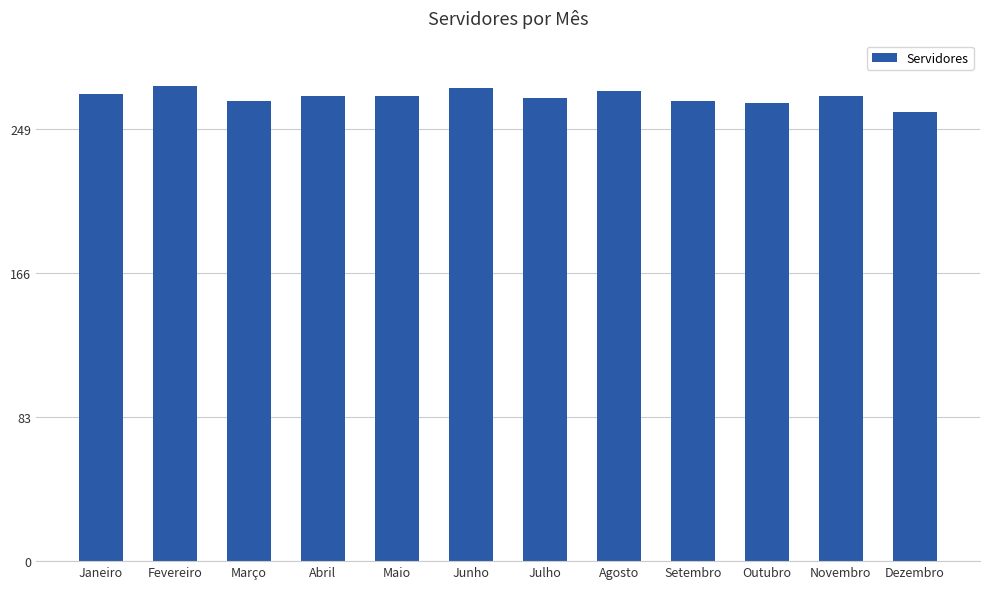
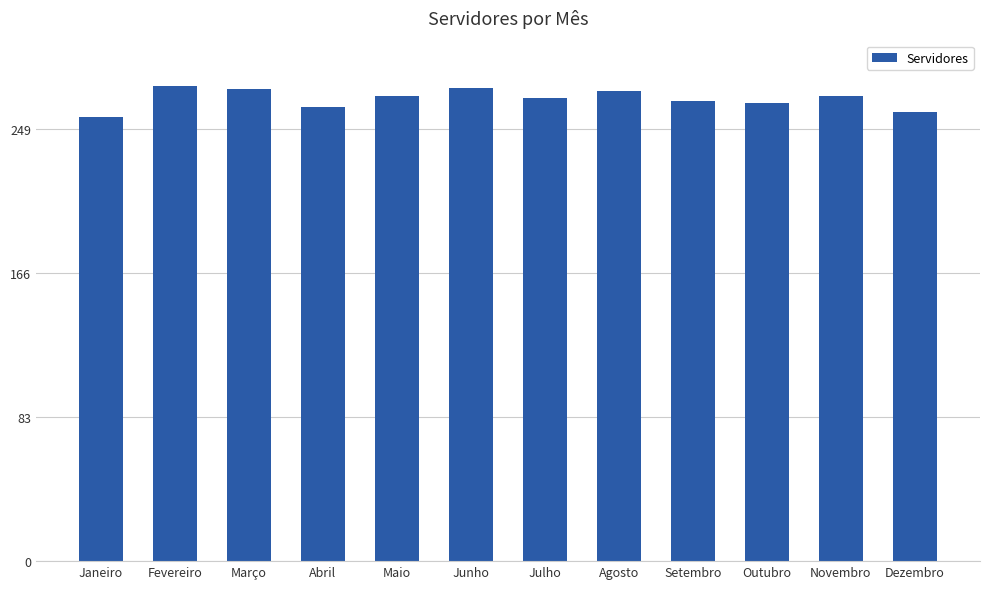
Janeiro: 269 -> 256
Março: 265 -> 272
Abril: 268 -> 262
